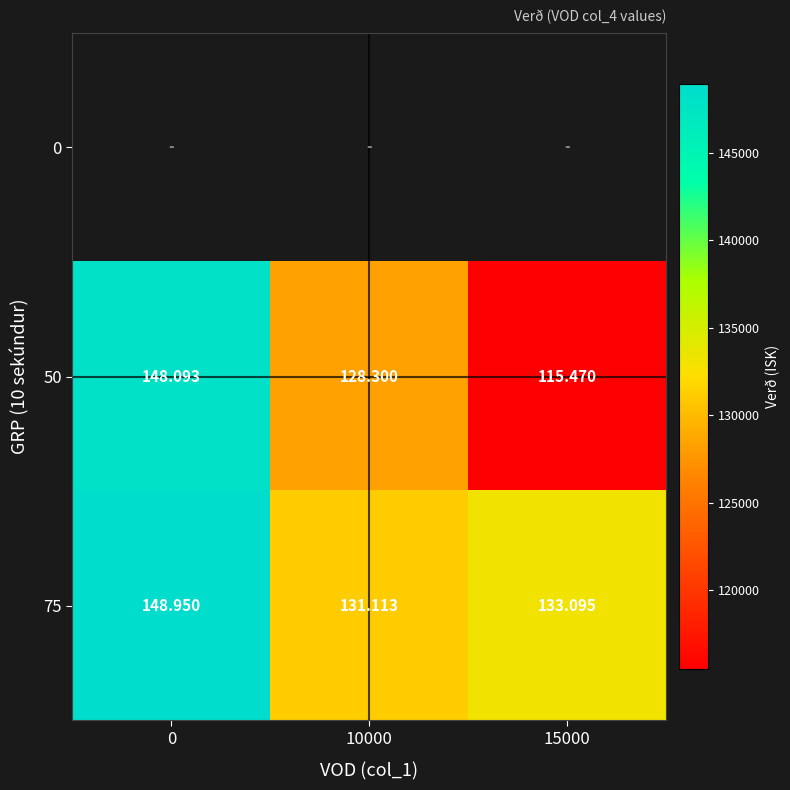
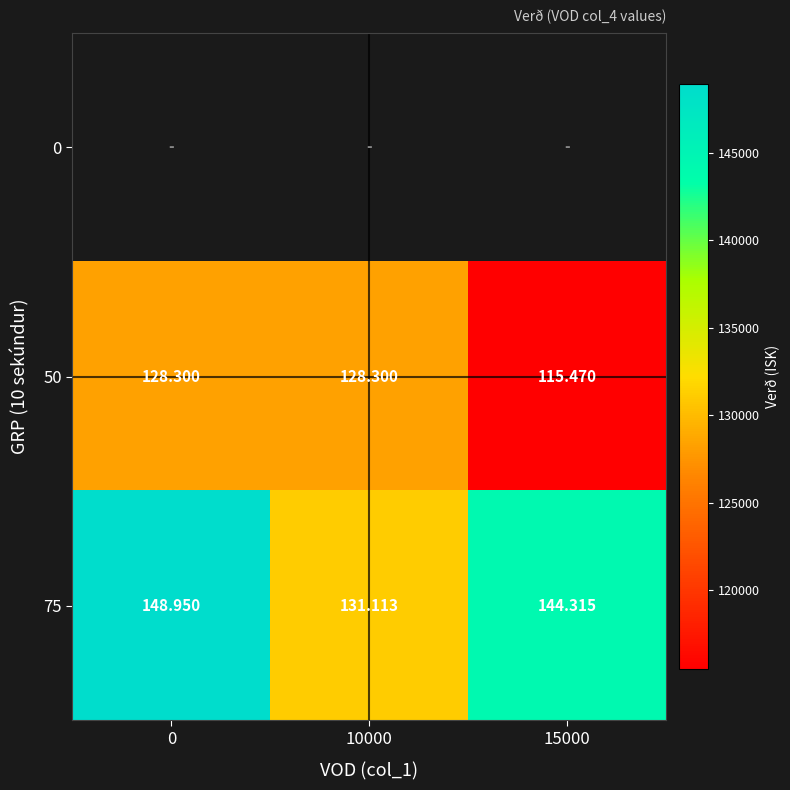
50, 0: 148.093 -> 128.300
75, 15000: 133.095 -> 144.315
